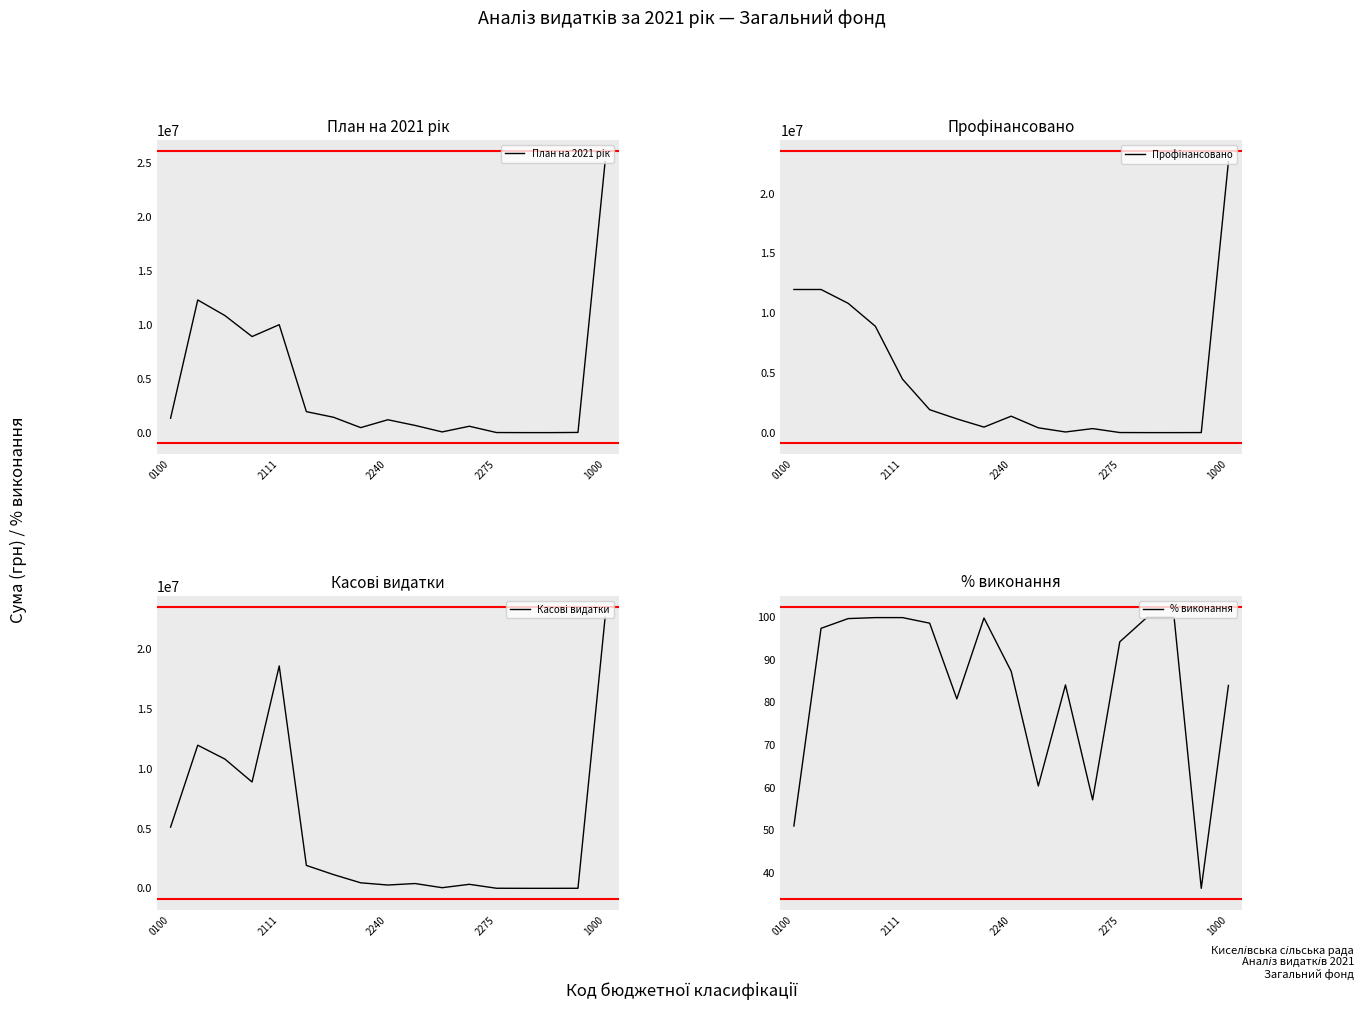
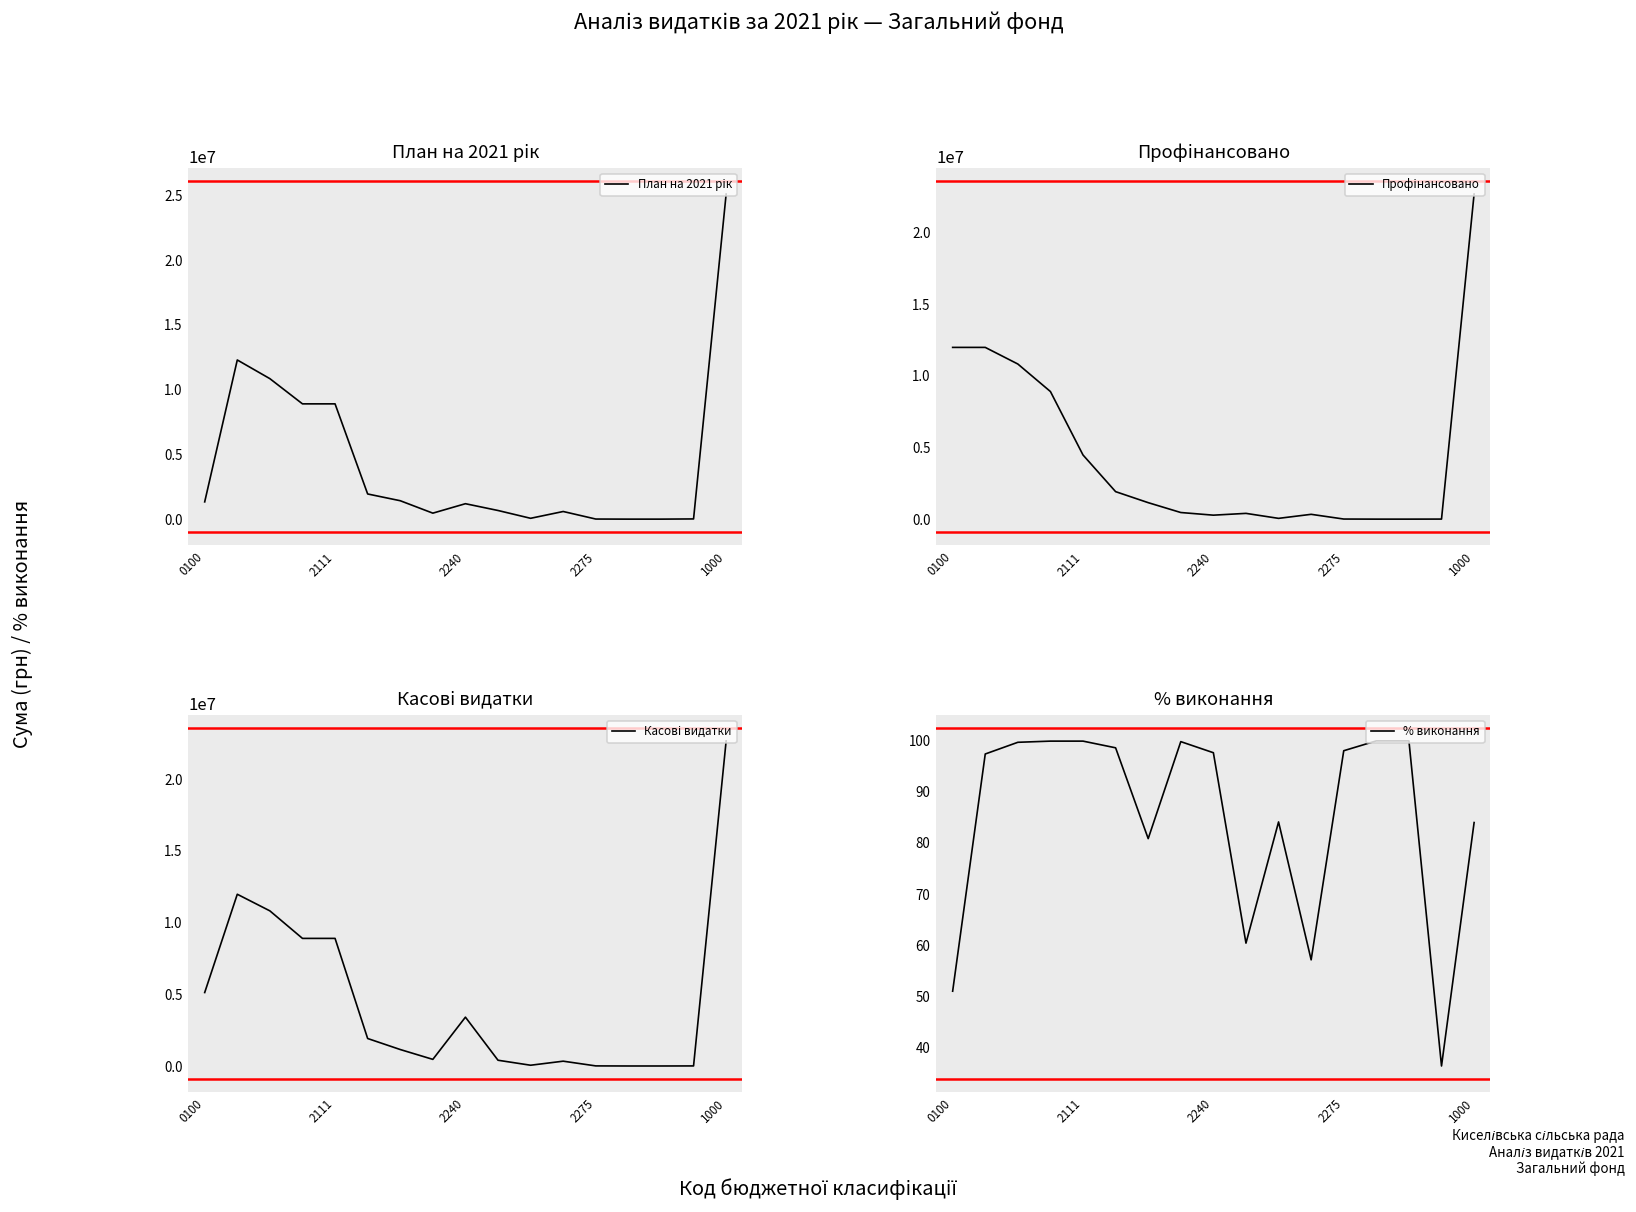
План на 2021 рік, 2111: 10000000 -> 8900000
Профінансовано, 2240: 1400000 -> 300000
Касові видатки, 2111: 18600000 -> 8900000
Касові видатки, 2240: 300000 -> 3400000
% виконання, 2240: 87 -> 98
% виконання, 2275: 94 -> 98
